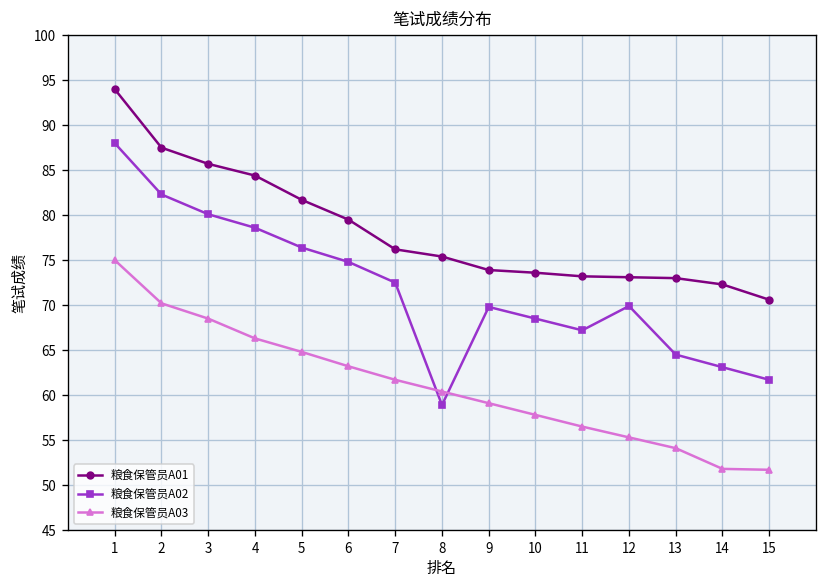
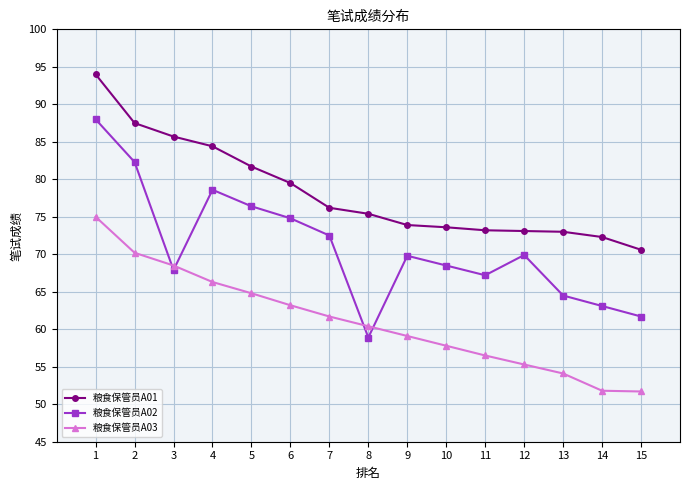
粮食保管员A02, 3: 80 -> 68
